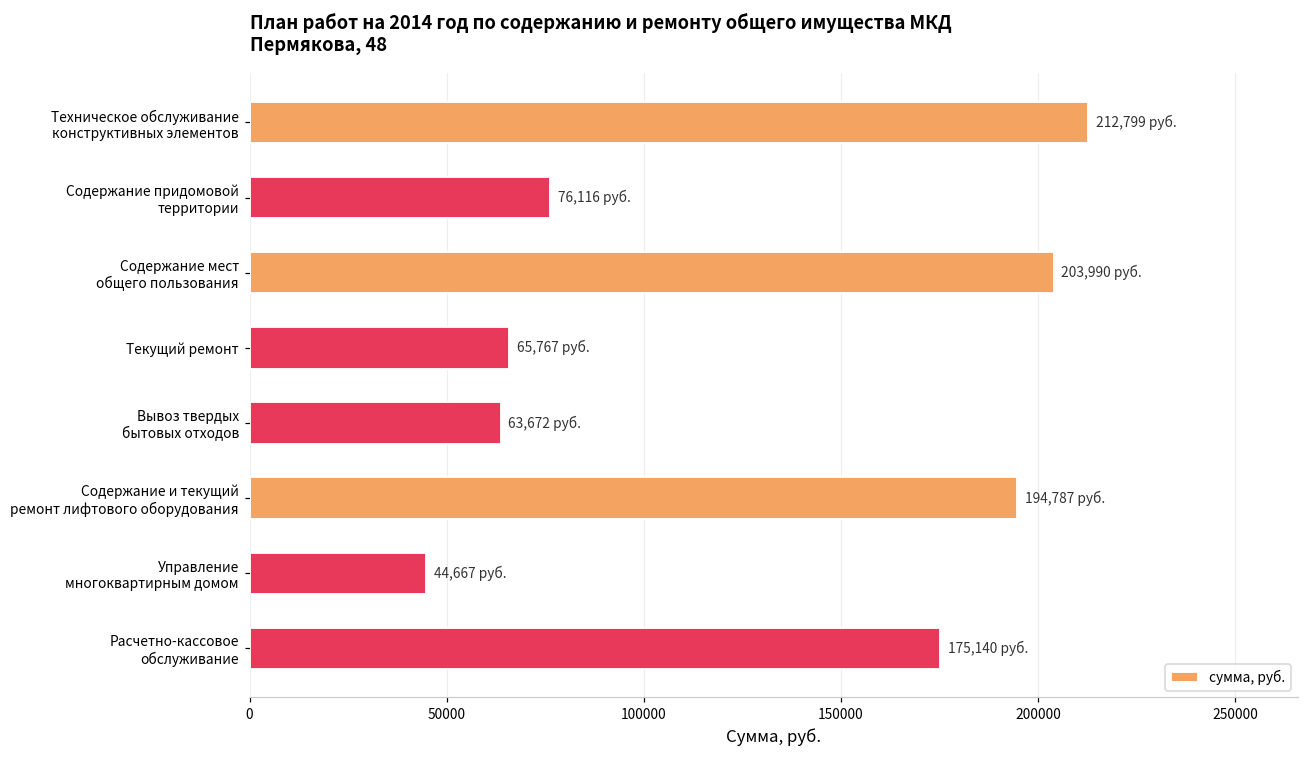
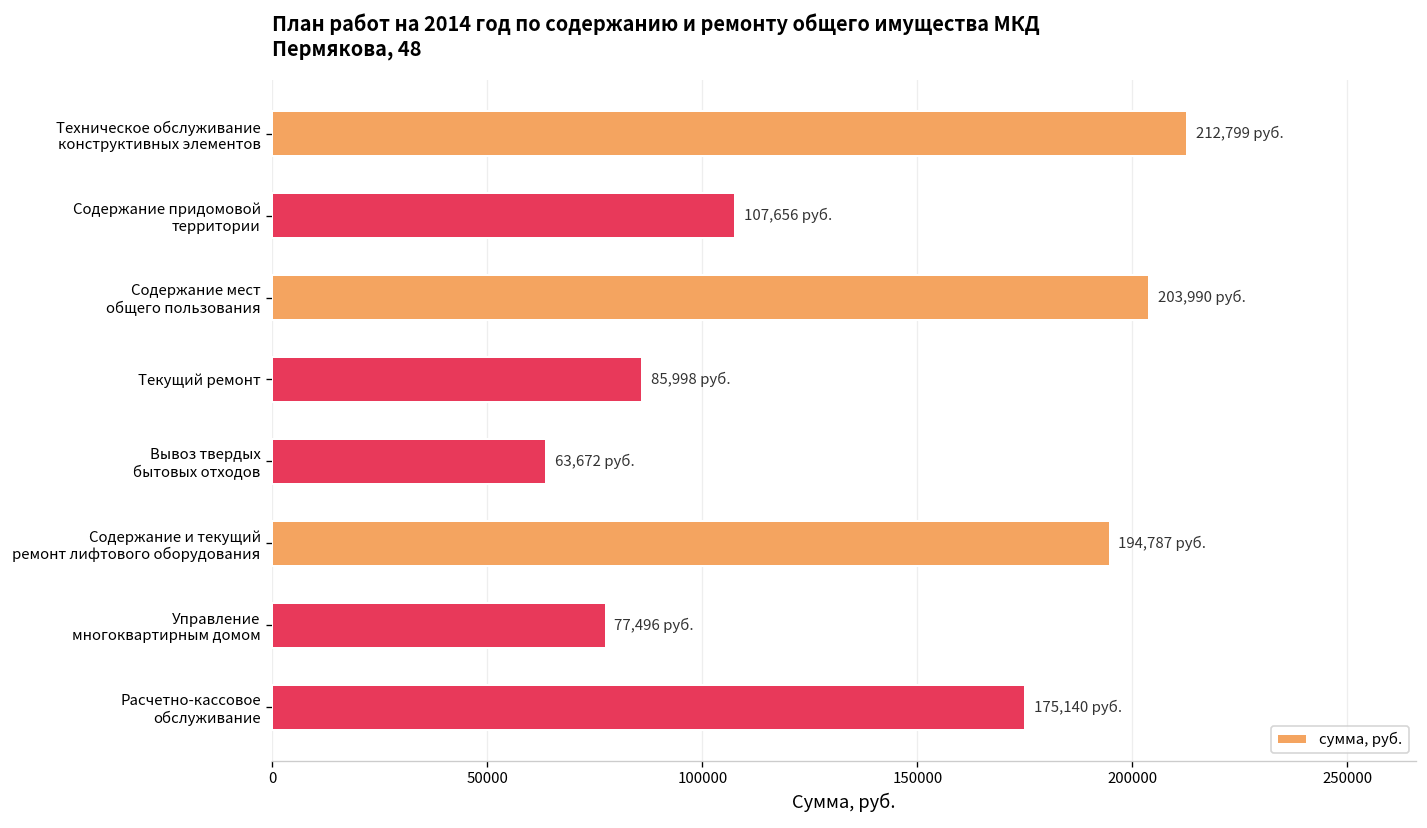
Содержание придомовой территории: 76,116 -> 107,656
Текущий ремонт: 65,767 -> 85,998
Управление многоквартирным домом: 44,667 -> 77,496
